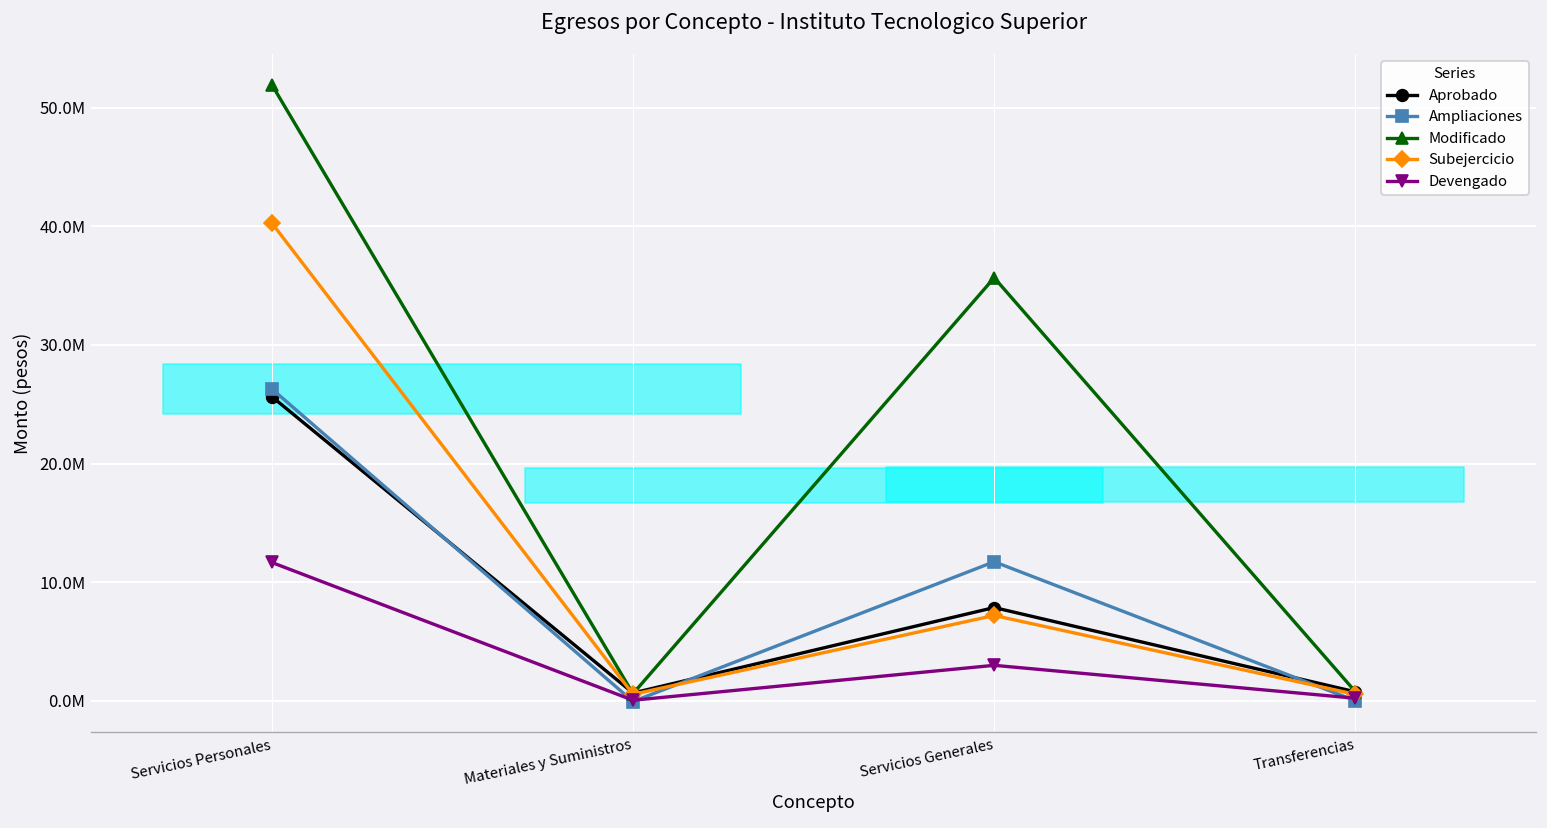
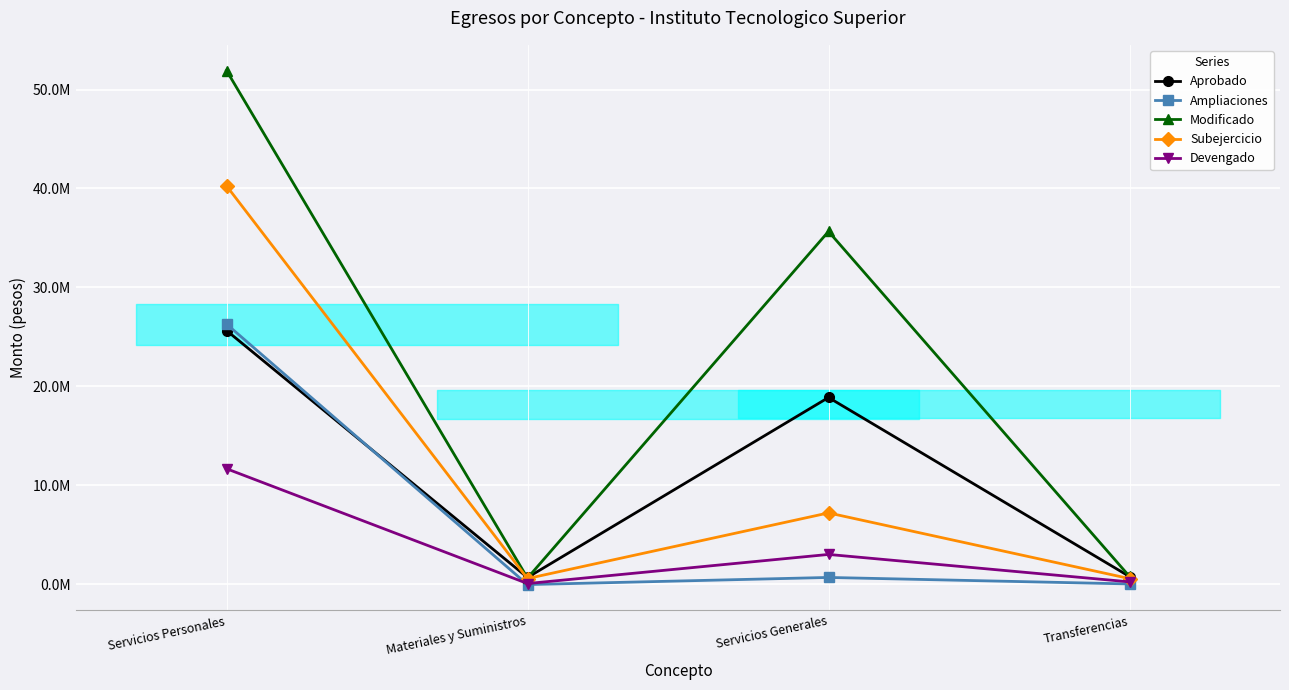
Aprobado, Servicios Generales: 8000000 -> 19000000
Ampliaciones, Servicios Generales: 12000000 -> 1000000
